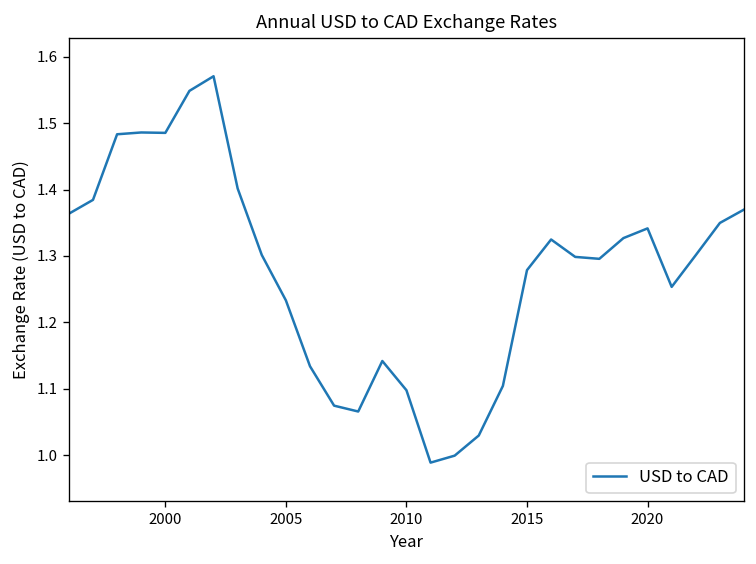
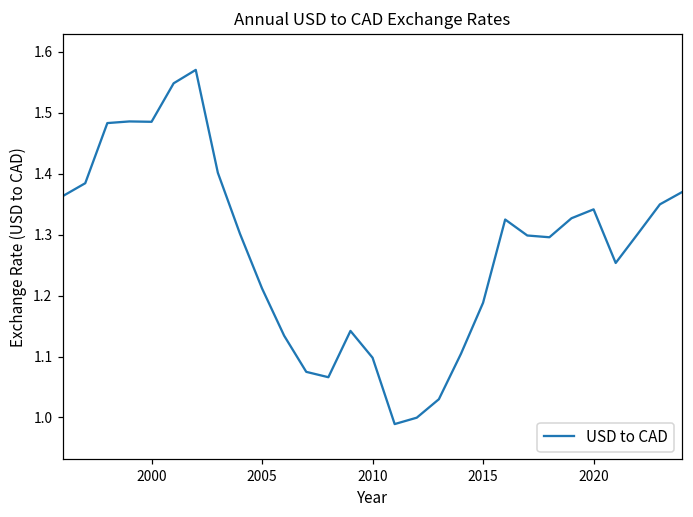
2005: 1.23 -> 1.21
2015: 1.28 -> 1.19
